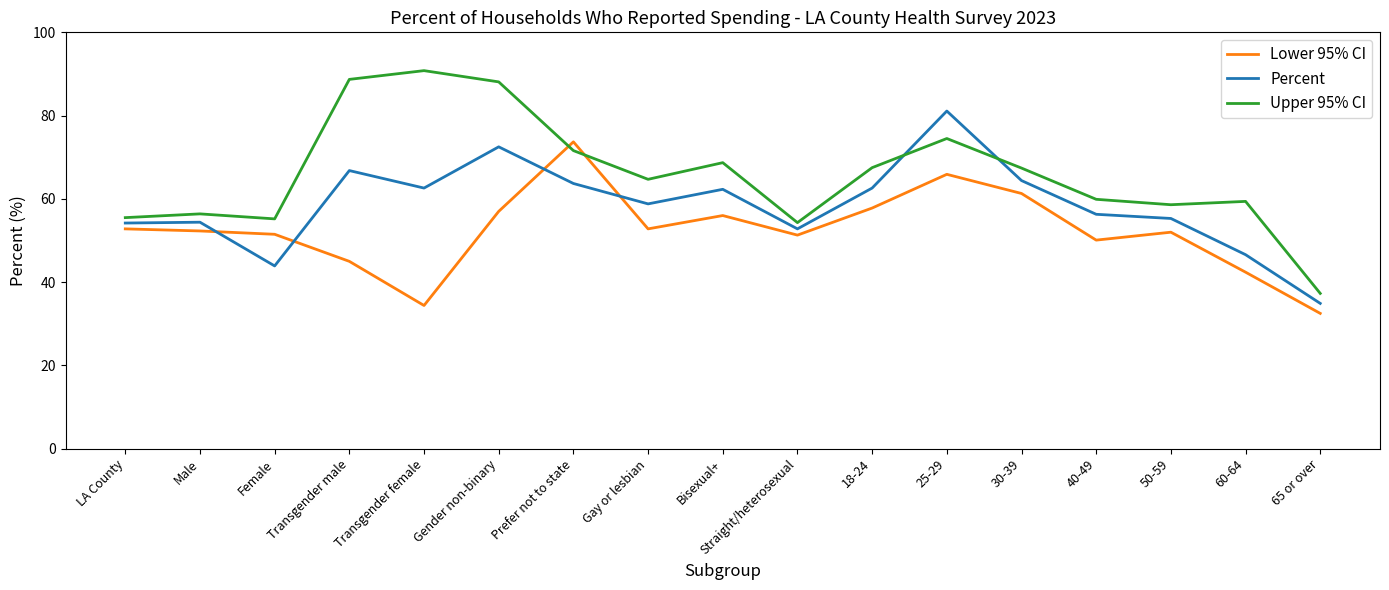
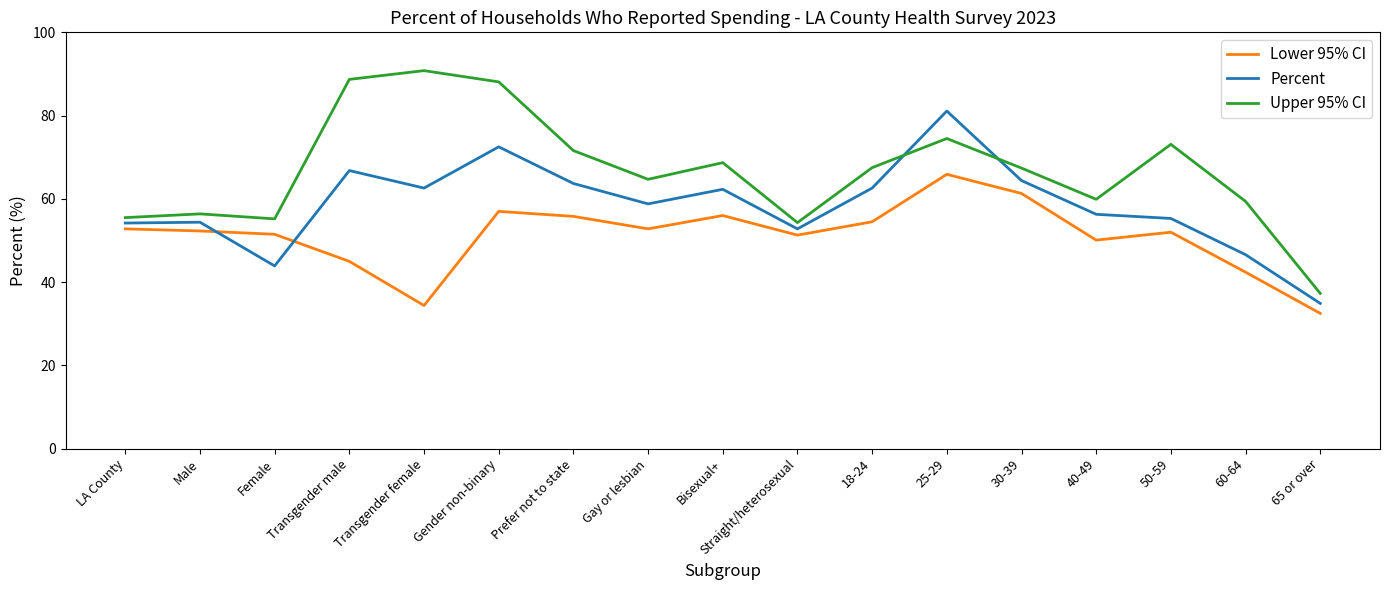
Lower 95% CI, Prefer not to state: 74 -> 56
Lower 95% CI, 18-24: 58 -> 55
Upper 95% CI, 50-59: 59 -> 73
